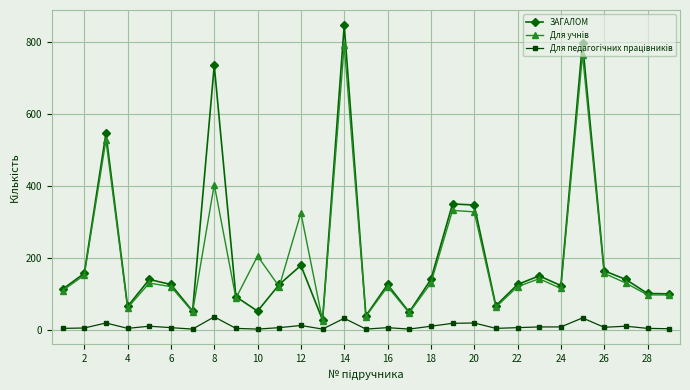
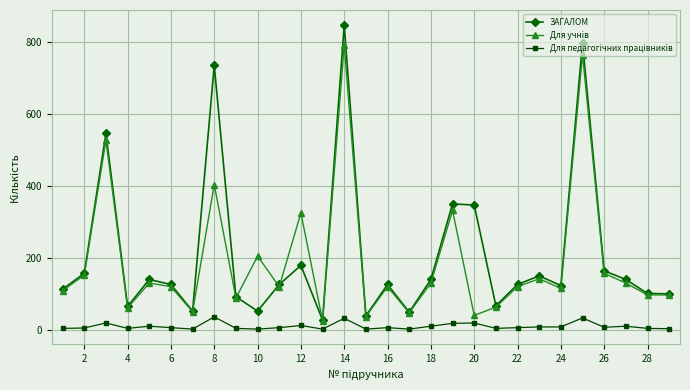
Для учнів, 20: 330 -> 40
